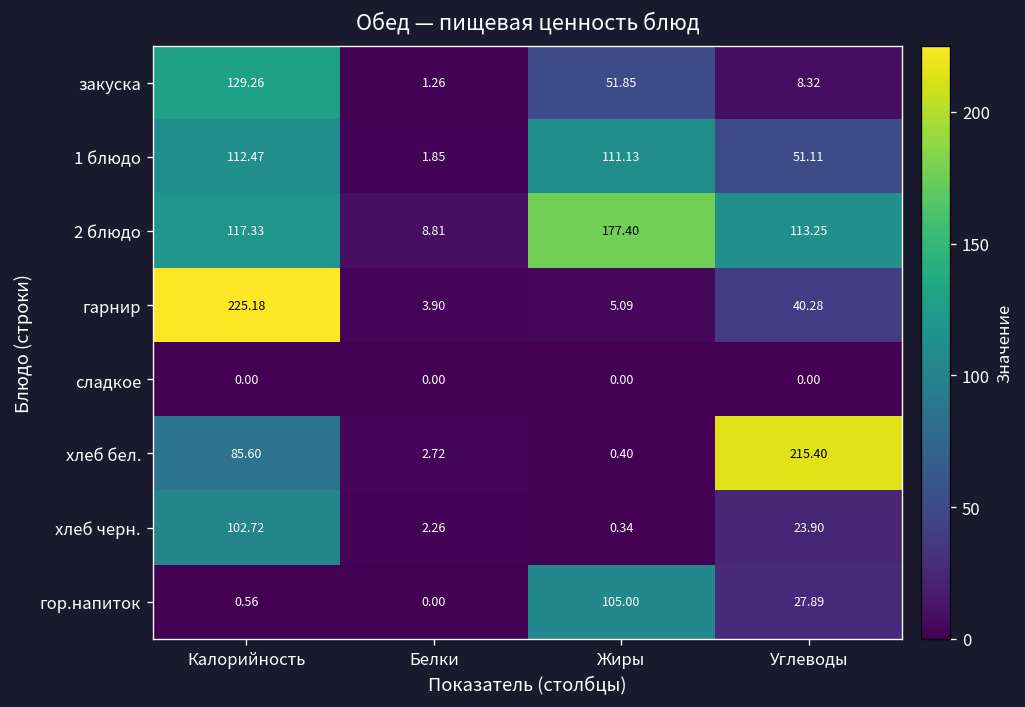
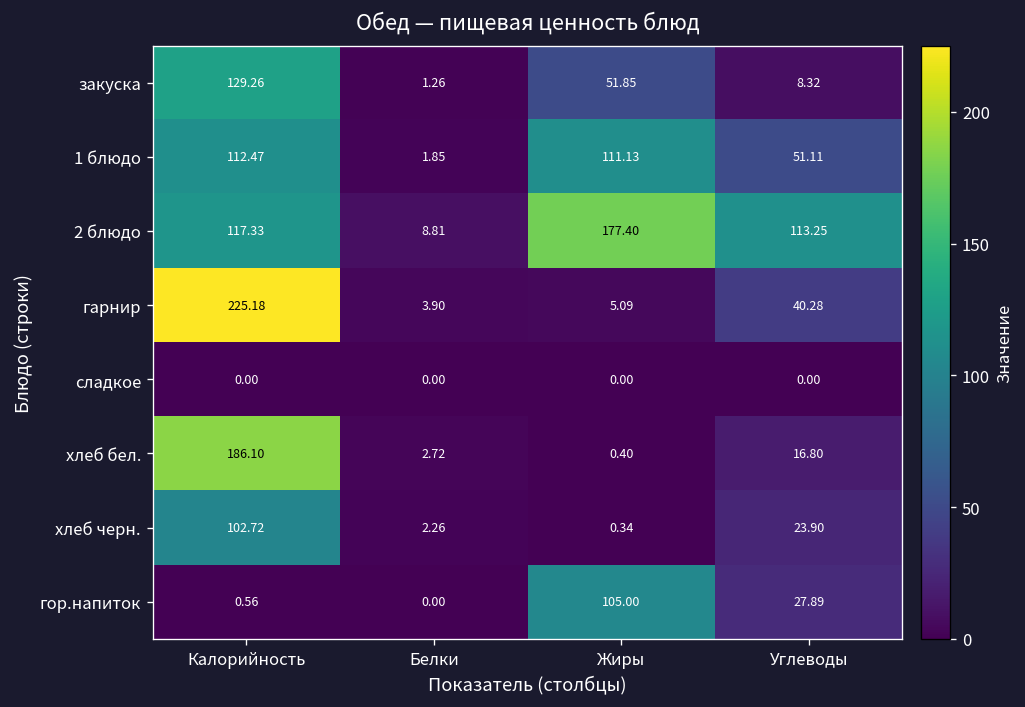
хлеб бел., Калорийность: 85.60 -> 186.10
хлеб бел., Углеводы: 215.40 -> 16.80
